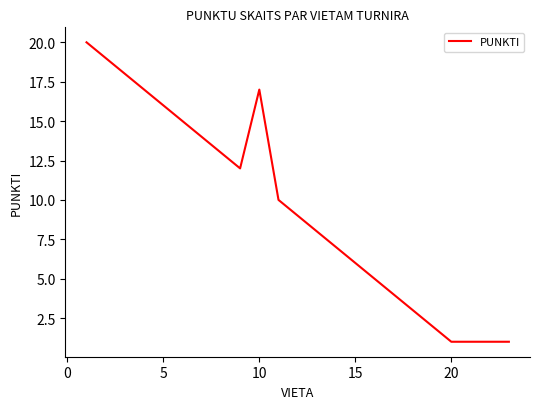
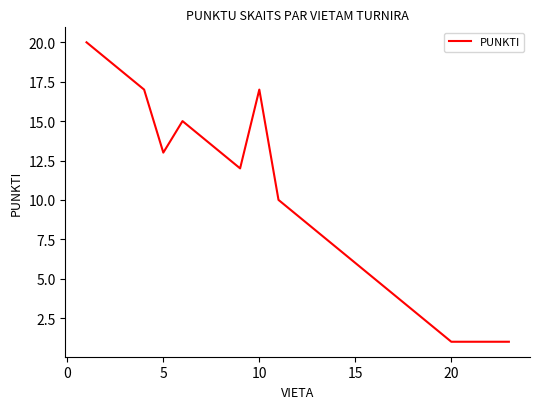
5: 16 -> 13
